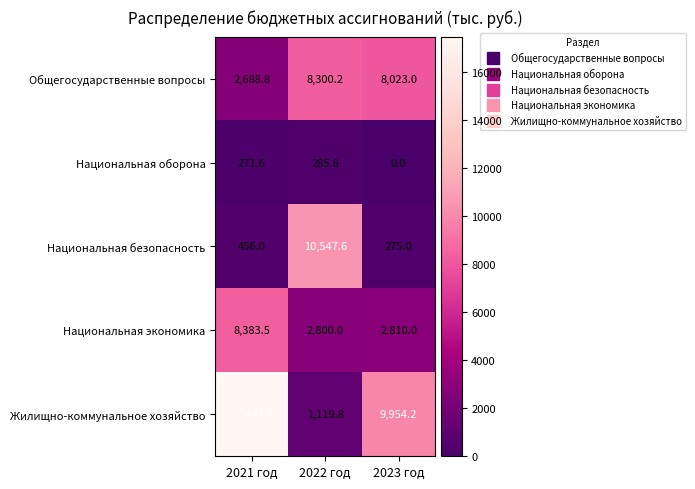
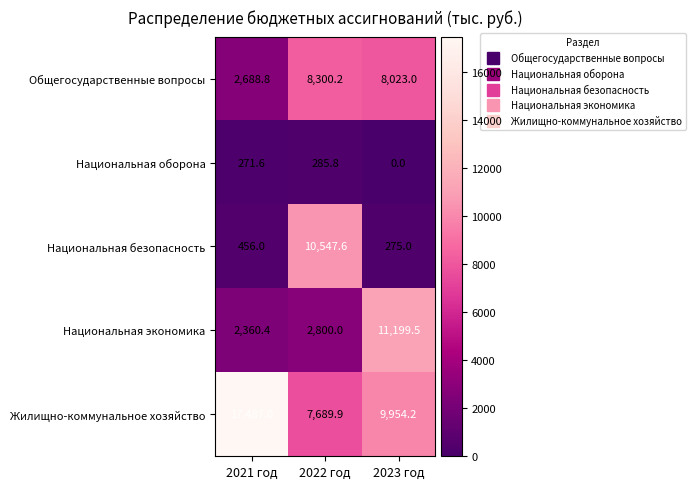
Национальная экономика, 2021 год: 8,383.5 -> 2,360.4
Национальная экономика, 2023 год: 2,810.0 -> 11,199.5
Жилищно-коммунальное хозяйство, 2022 год: 1,119.8 -> 7,689.9
